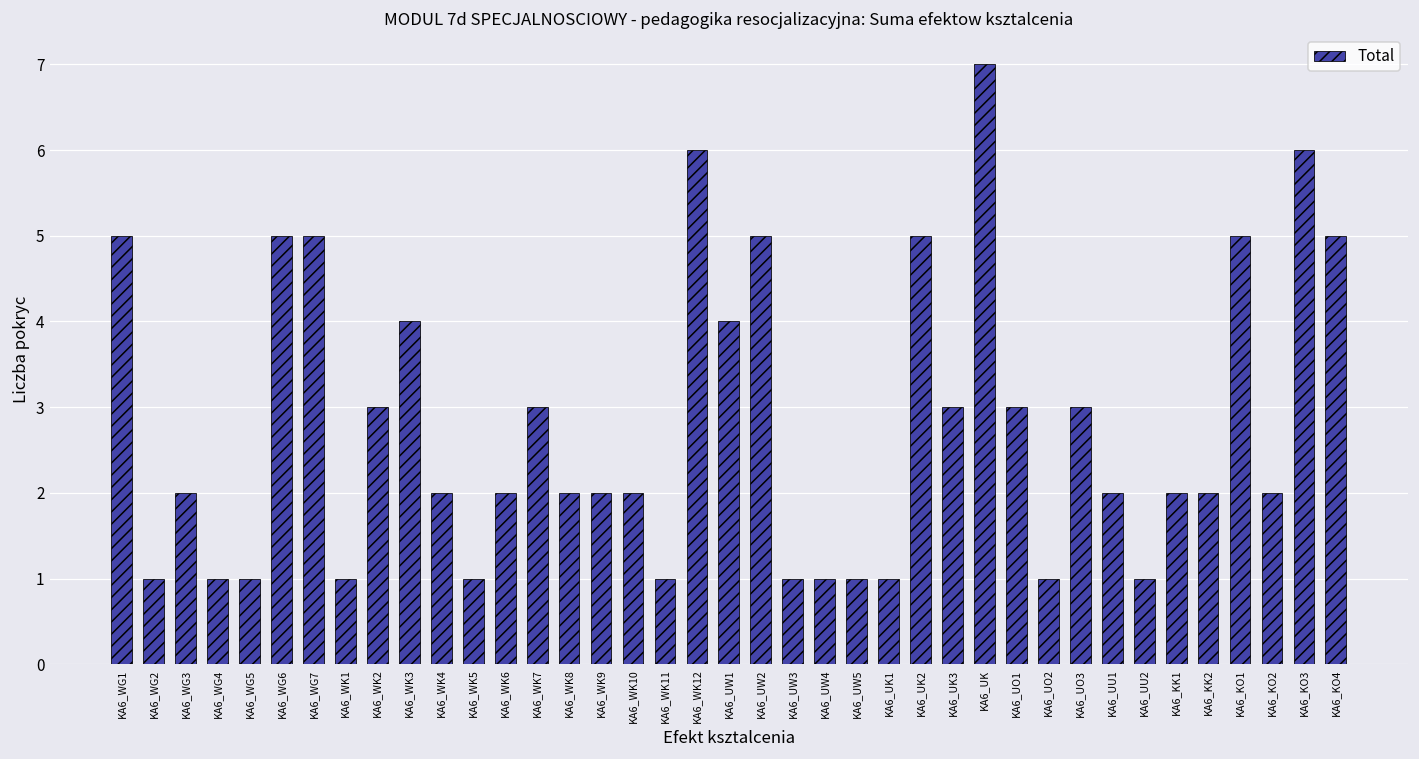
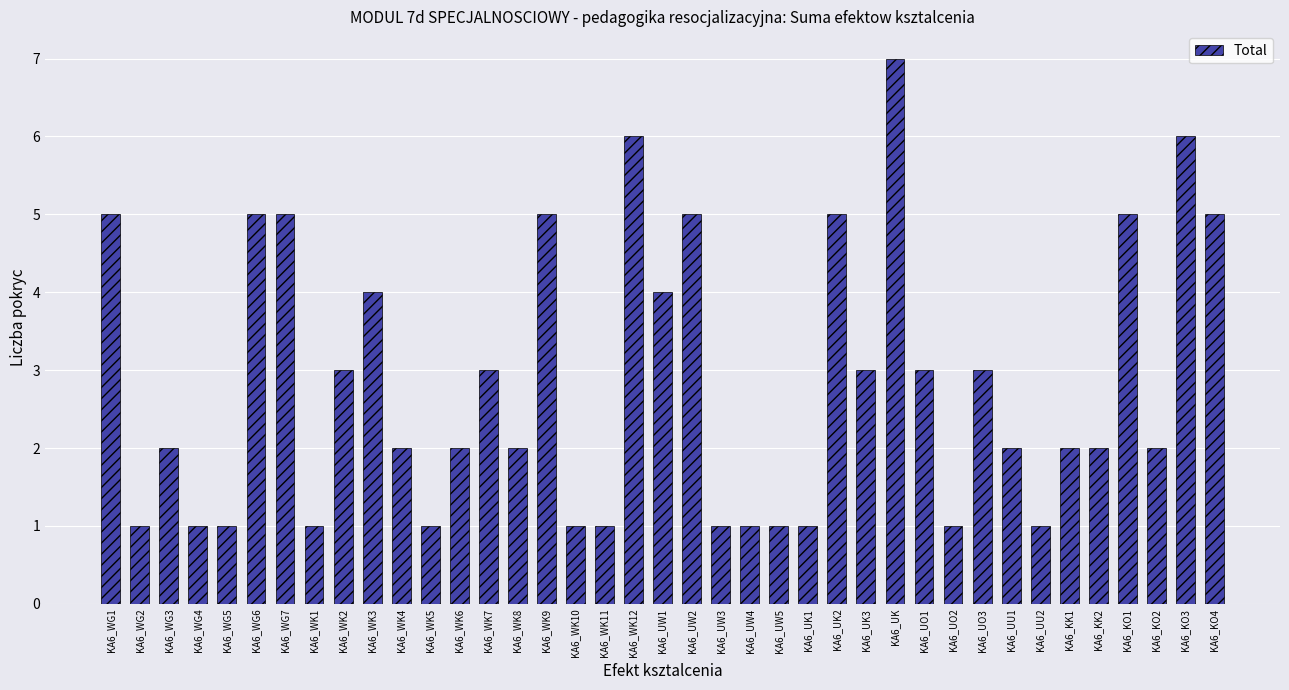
KA6_WK9: 2 -> 5
KA6_WK10: 2 -> 1
